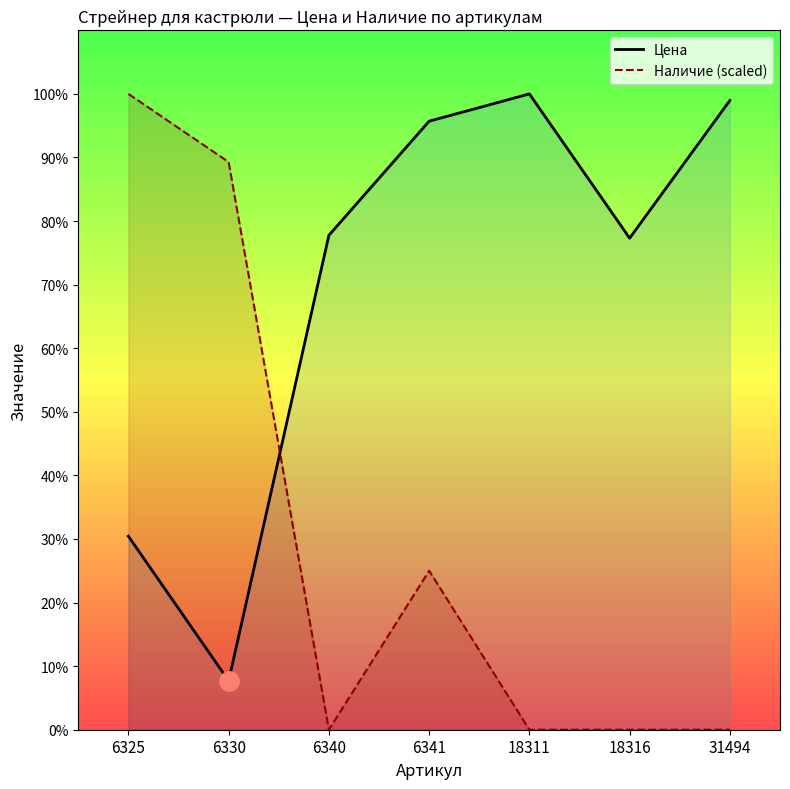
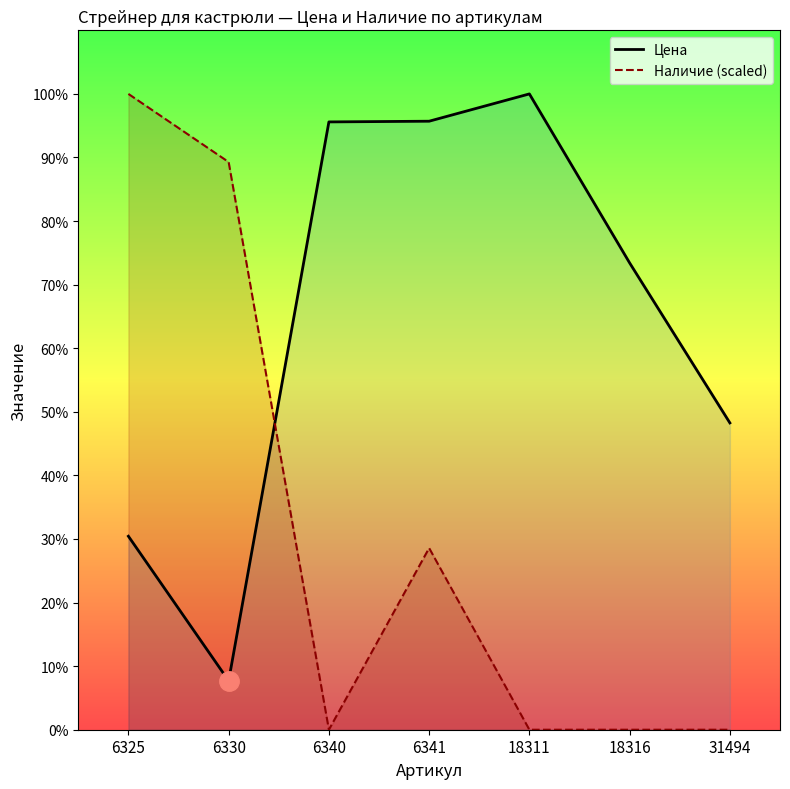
Цена, 6340: 78% -> 96%
Наличие (scaled), 6341: 25% -> 29%
Цена, 18316: 77% -> 73%
Цена, 31494: 99% -> 48%
